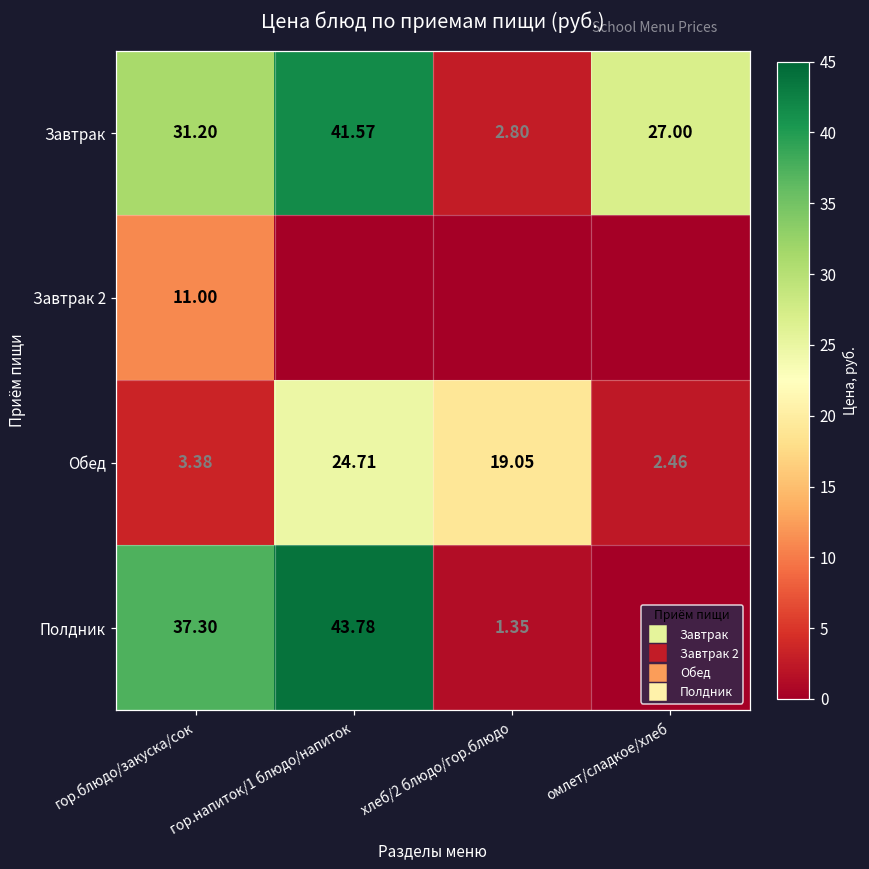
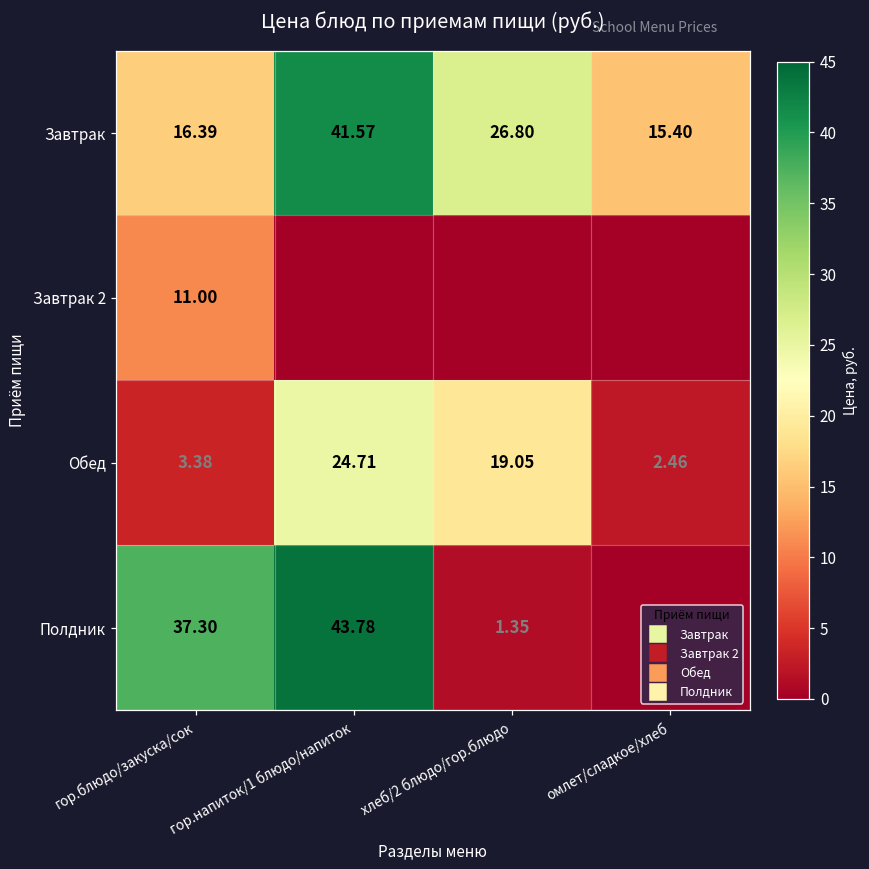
Завтрак, гор.блюдо/закуска/сок: 31.20 -> 16.39
Завтрак, хлеб/2 блюдо/гор.блюдо: 2.80 -> 26.80
Завтрак, омлет/сладкое/хлеб: 27.00 -> 15.40
